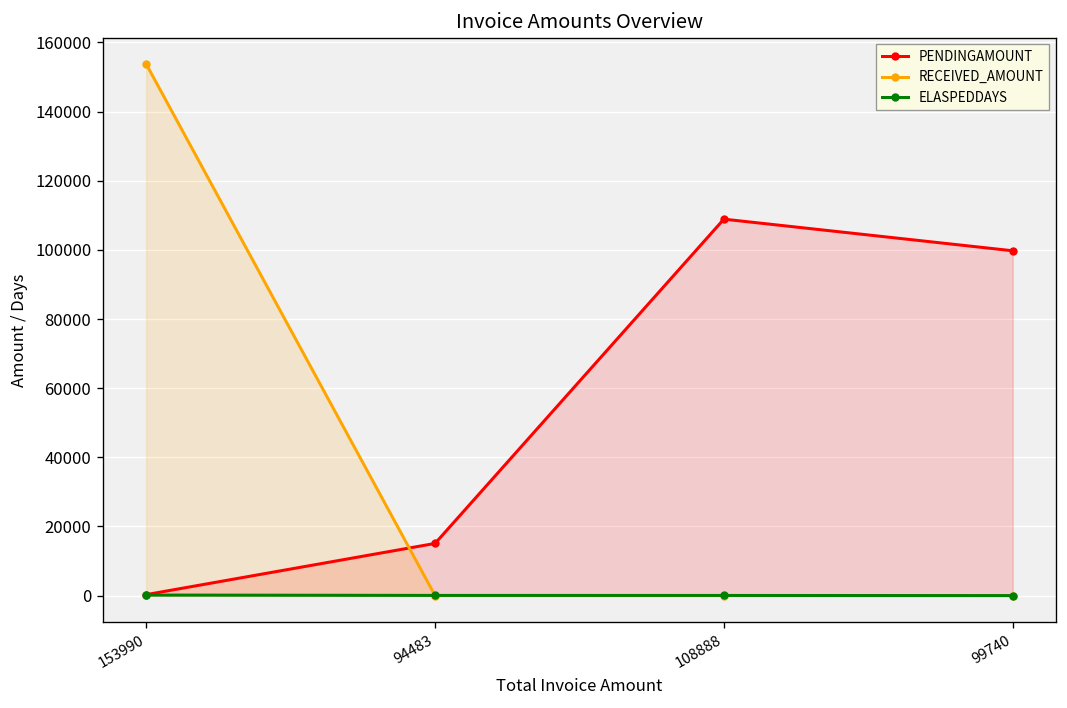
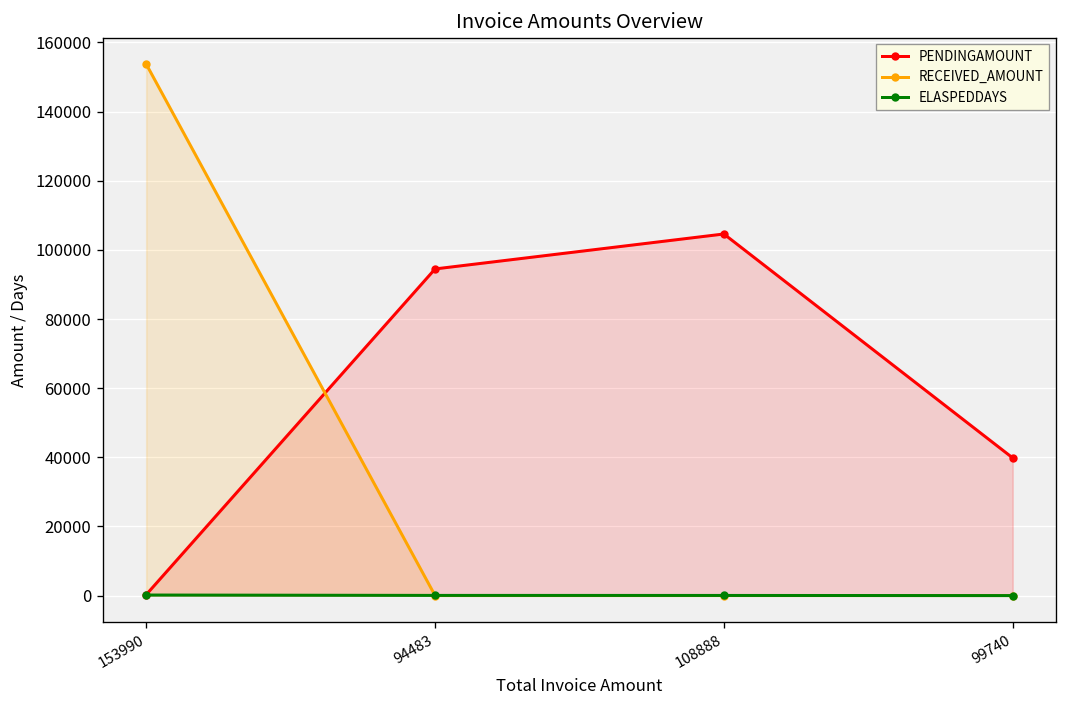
PENDINGAMOUNT, 94483: 15000 -> 94000
PENDINGAMOUNT, 108888: 109000 -> 105000
PENDINGAMOUNT, 99740: 100000 -> 40000
